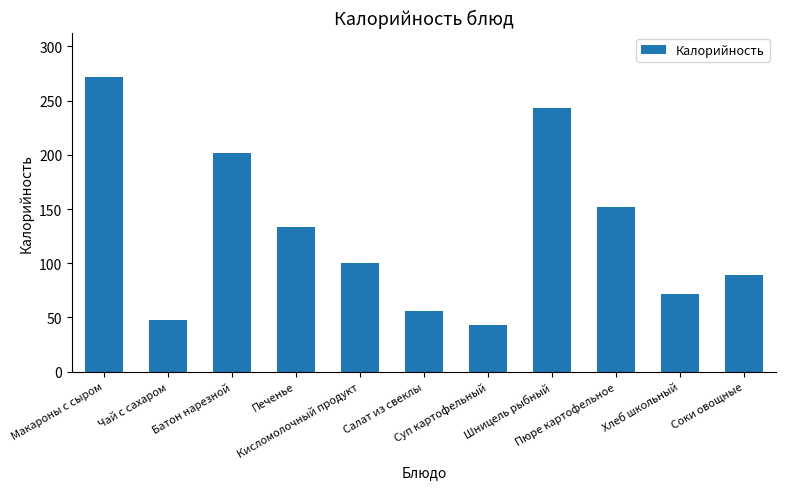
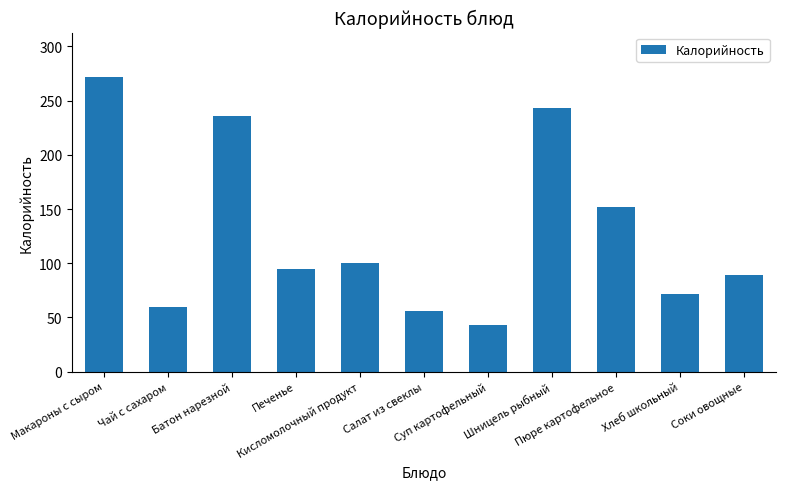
Чай с сахаром: 48 -> 60
Батон нарезной: 202 -> 236
Печенье: 133 -> 95
